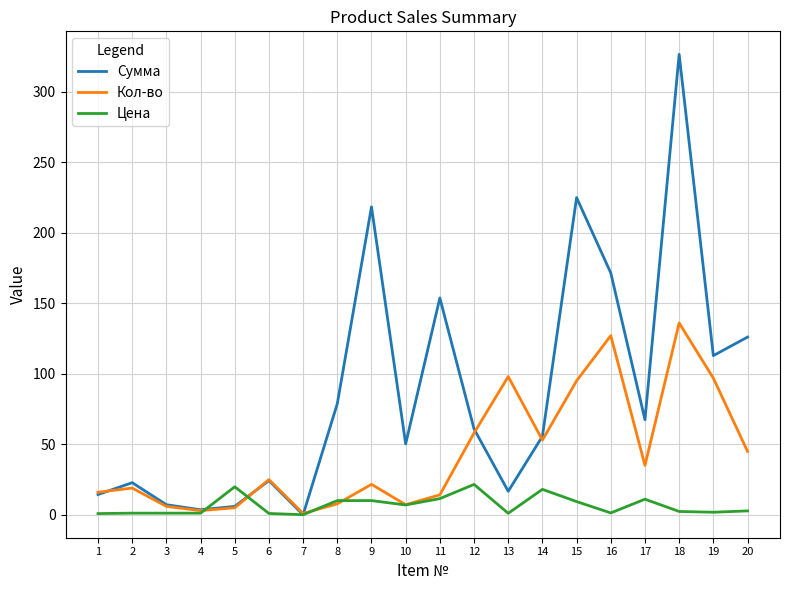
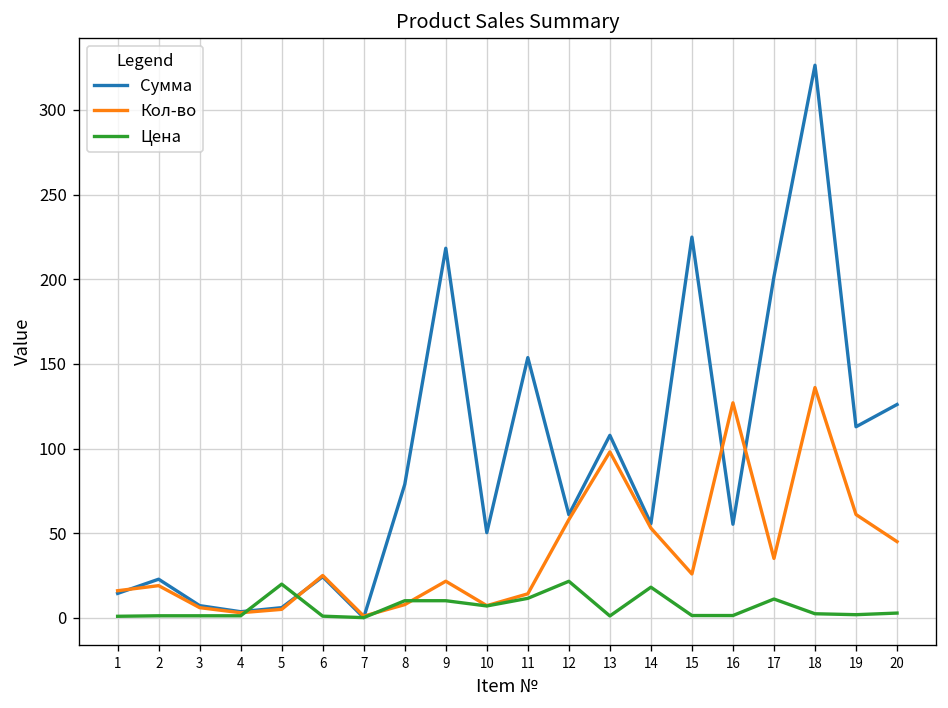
Сумма, 13: 17 -> 108
Кол-во, 15: 95 -> 26
Цена, 15: 9 -> 1
Сумма, 16: 171 -> 55
Сумма, 17: 67 -> 202
Кол-во, 19: 97 -> 61
